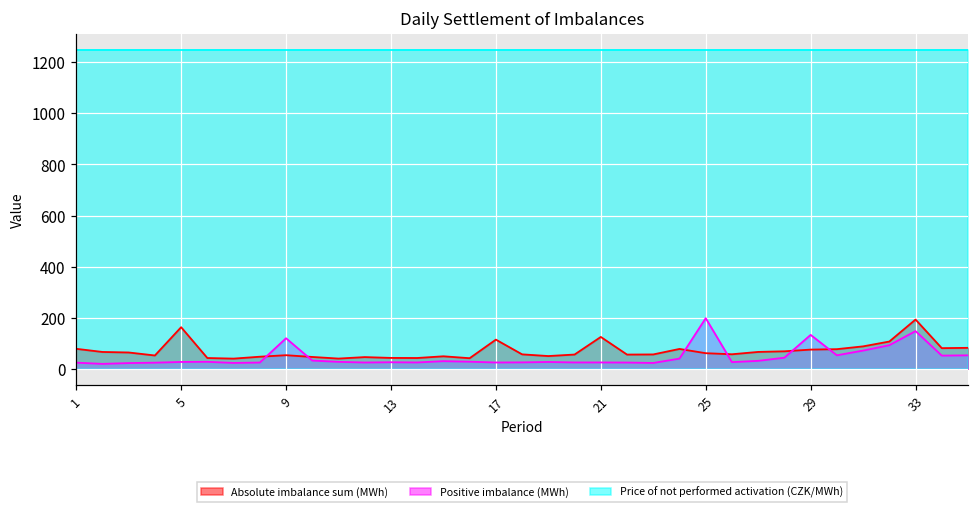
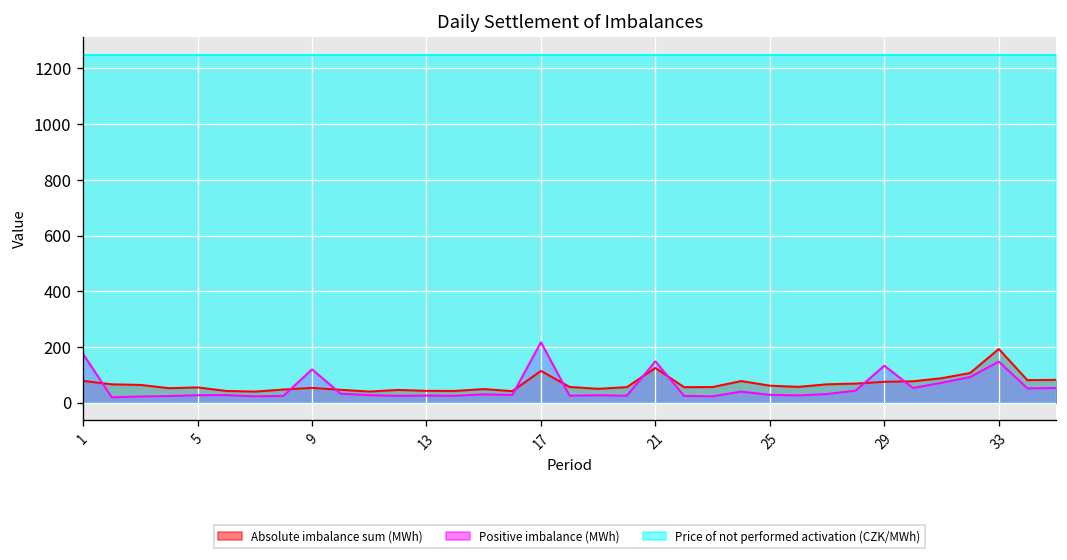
Positive imbalance (MWh), 1: 20 -> 170
Absolute imbalance sum (MWh), 5: 160 -> 50
Positive imbalance (MWh), 17: 20 -> 220
Positive imbalance (MWh), 21: 20 -> 150
Positive imbalance (MWh), 25: 200 -> 30
